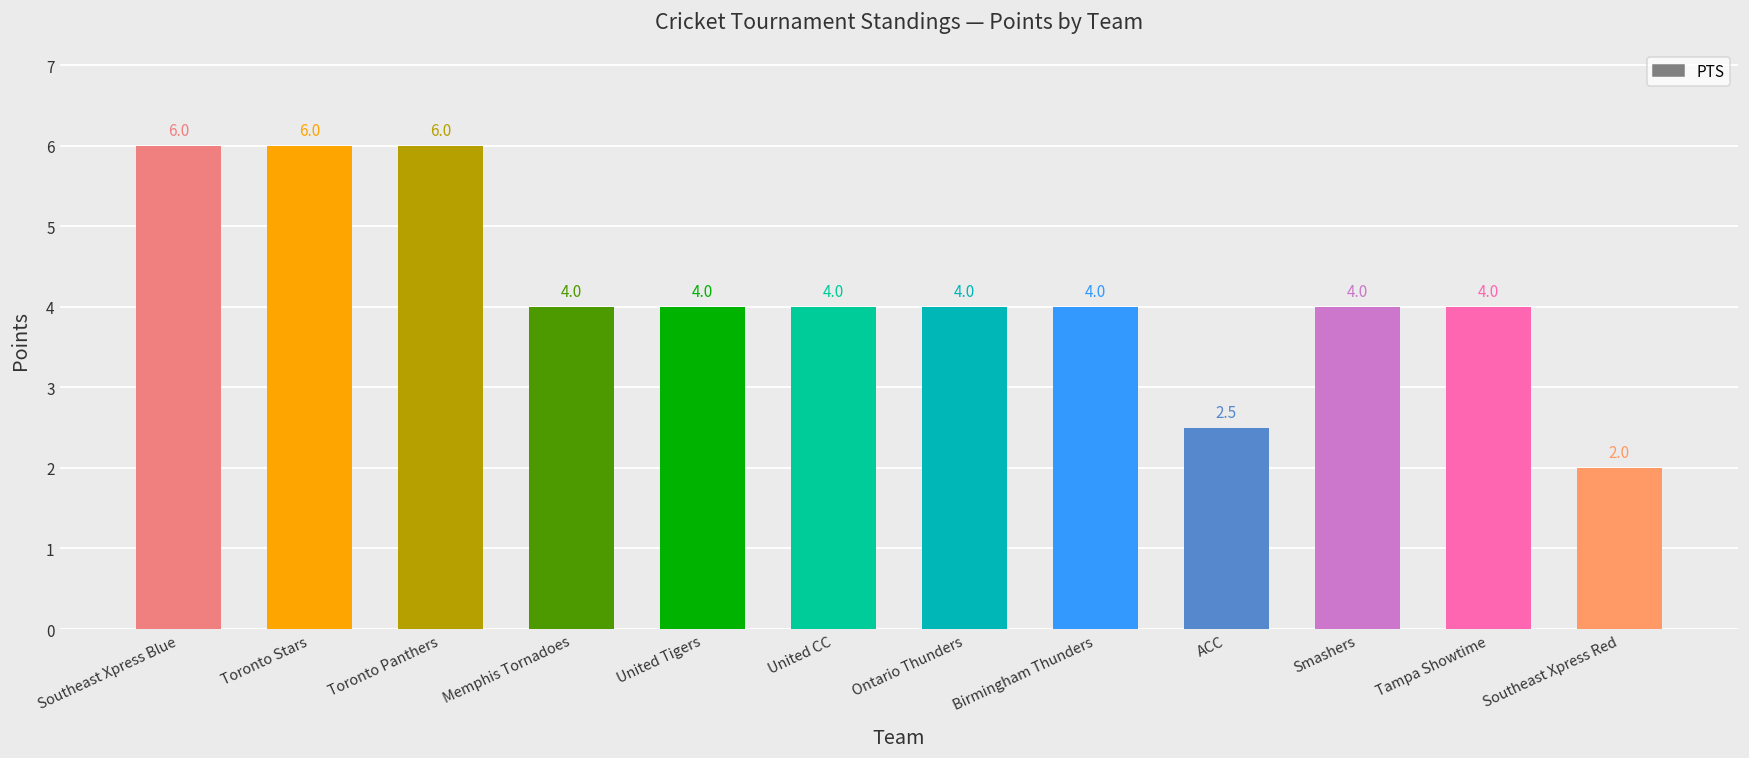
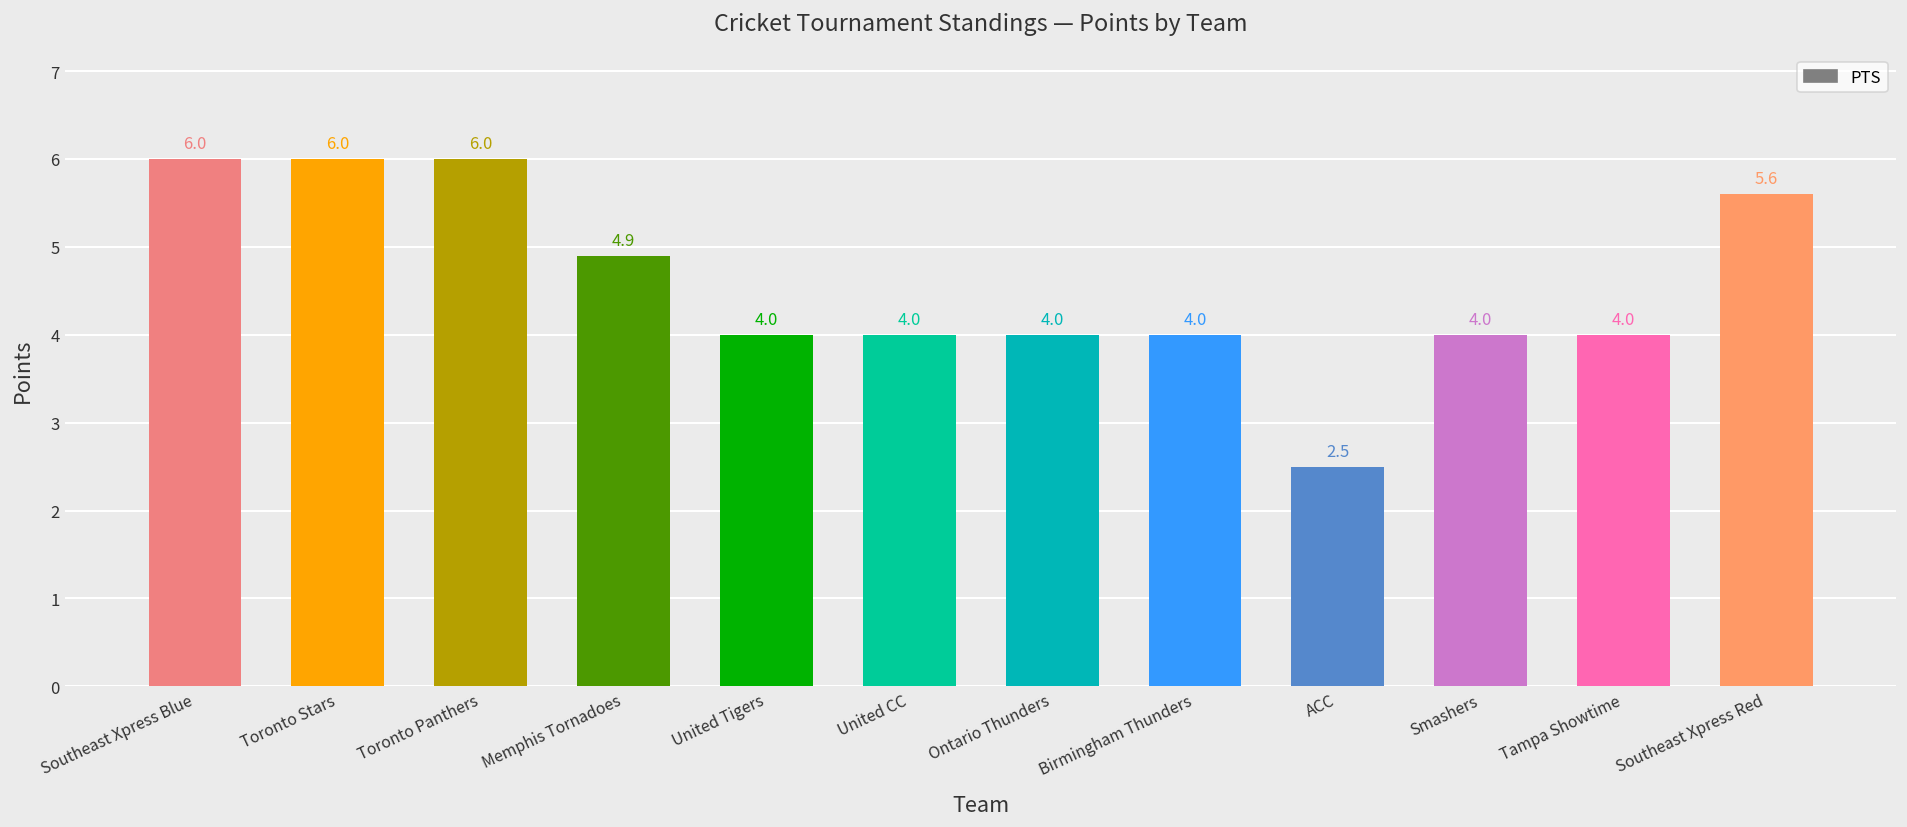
Memphis Tornadoes: 4.0 -> 4.9
Southeast Xpress Red: 2.0 -> 5.6
